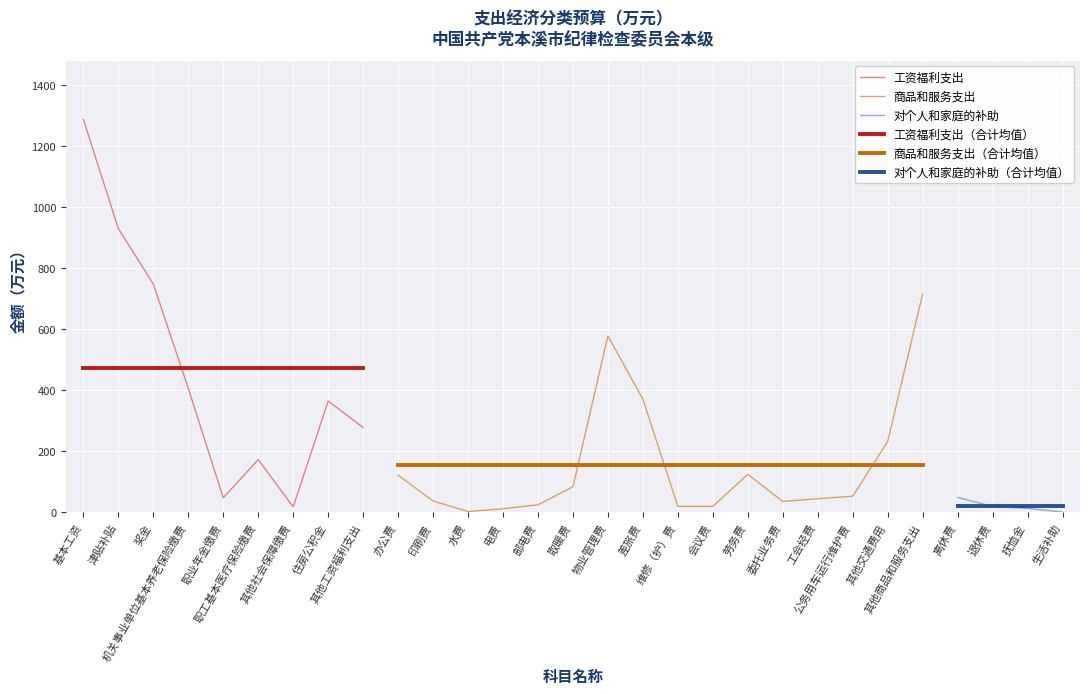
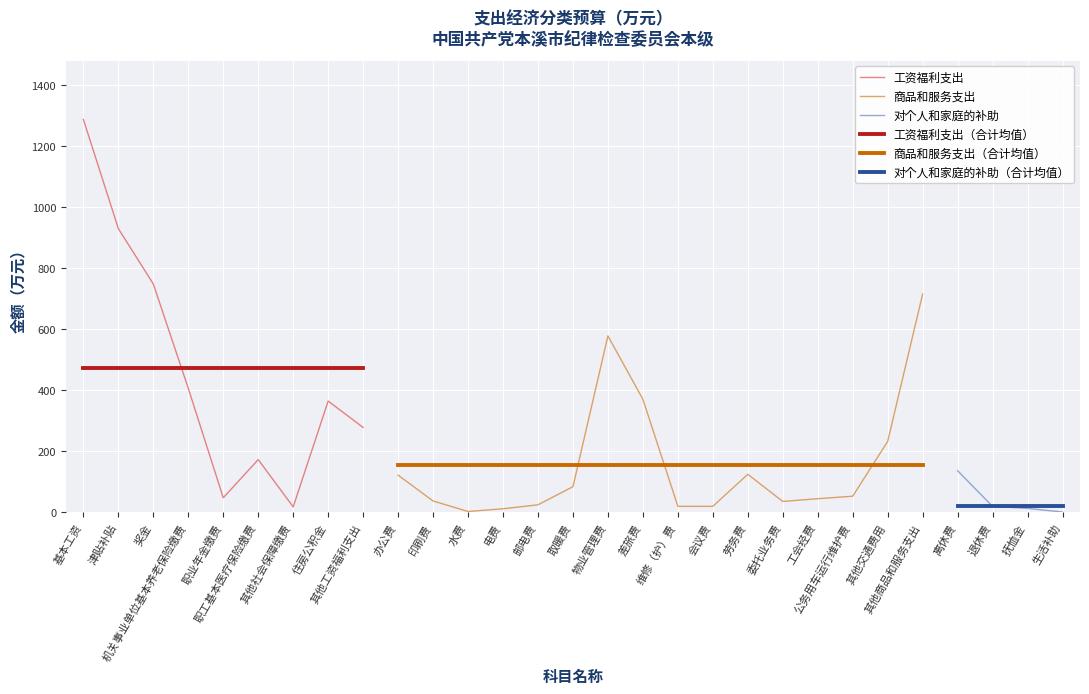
对个人和家庭的补助, 离休费: 50 -> 140
